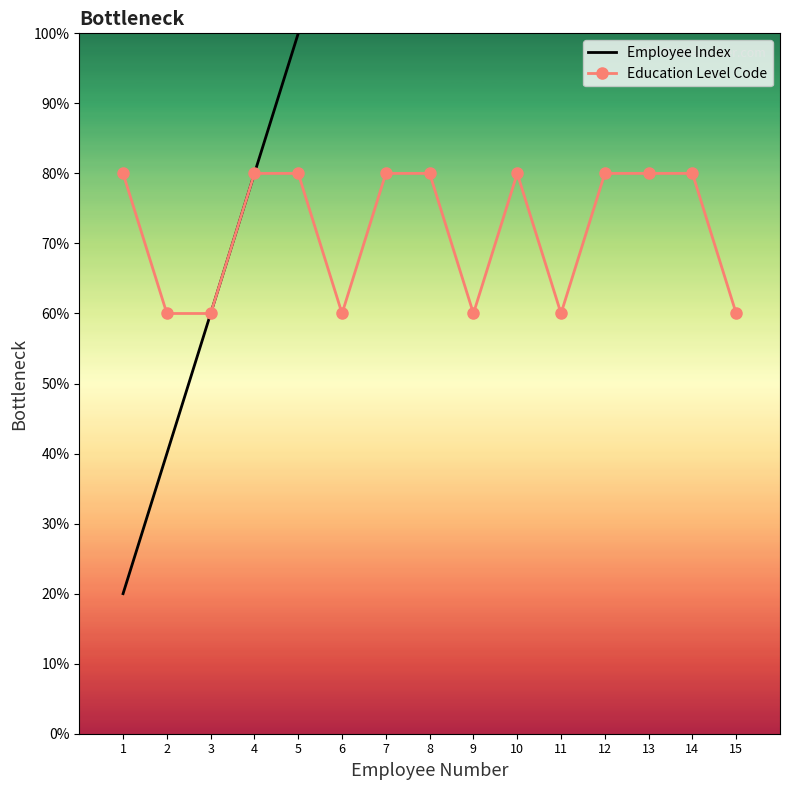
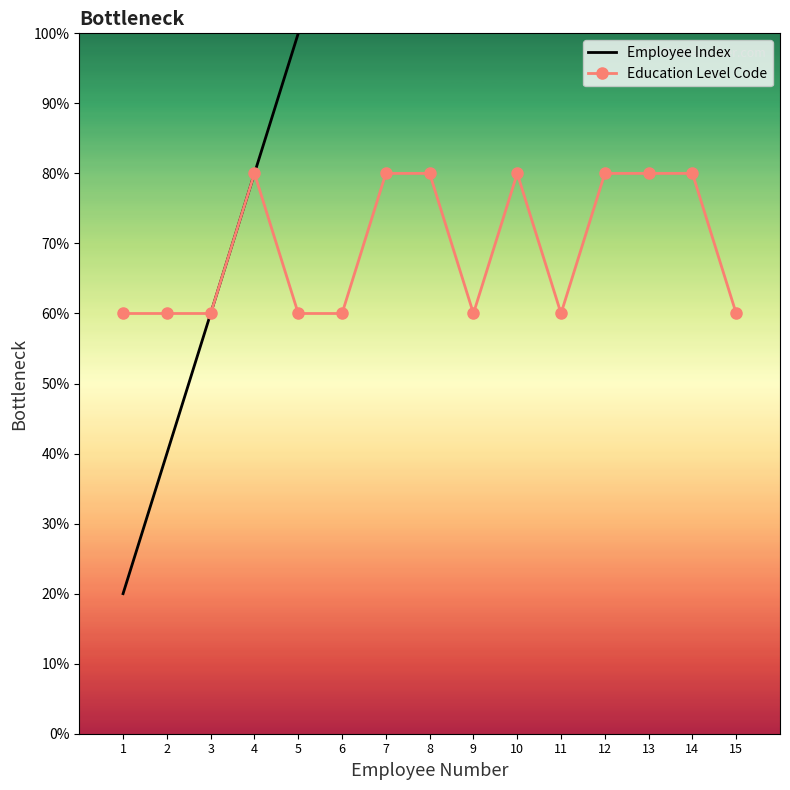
Education Level Code, 1: 80% -> 60%
Education Level Code, 5: 80% -> 60%
